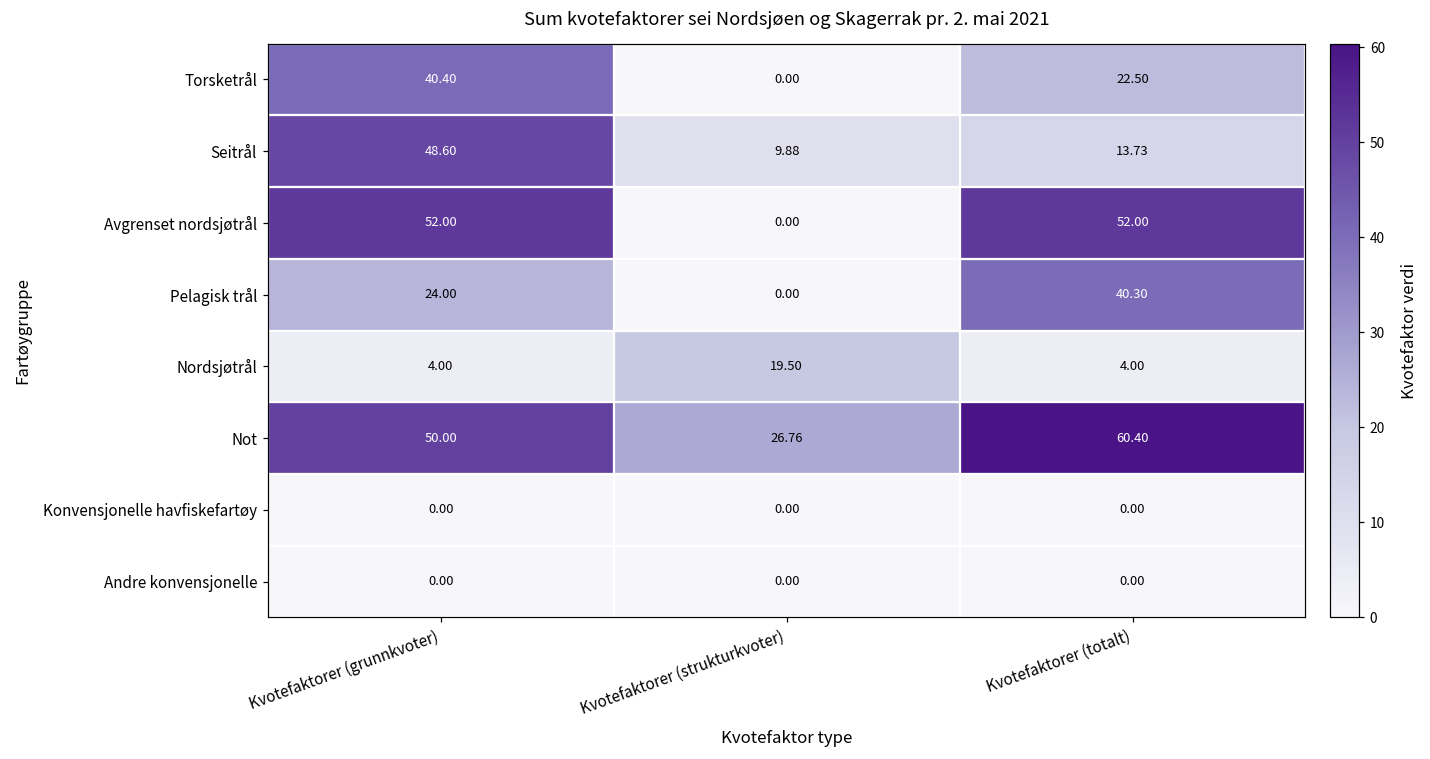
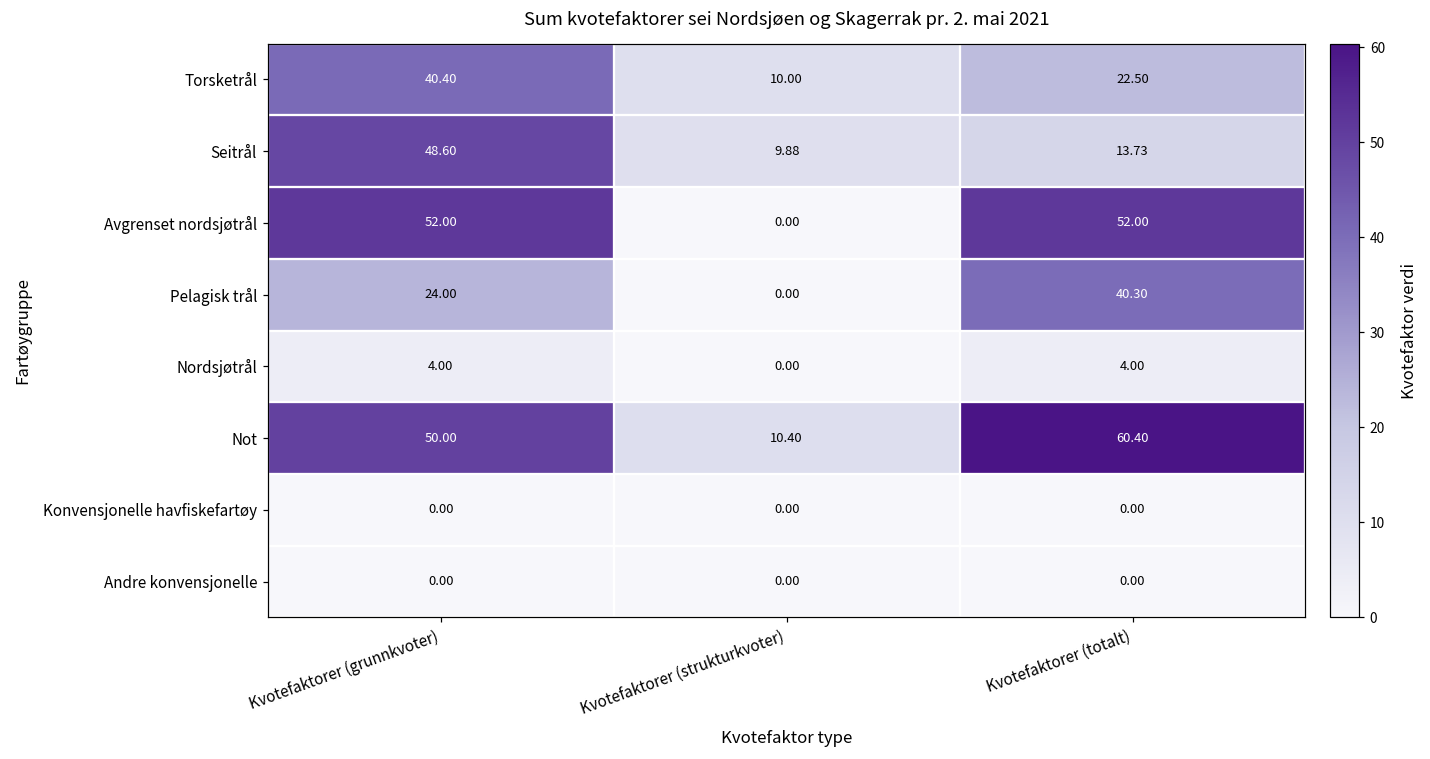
Torsketrål, Kvotefaktorer (strukturkvoter): 0.00 -> 10.00
Nordsjøtrål, Kvotefaktorer (strukturkvoter): 19.50 -> 0.00
Not, Kvotefaktorer (strukturkvoter): 26.76 -> 10.40
